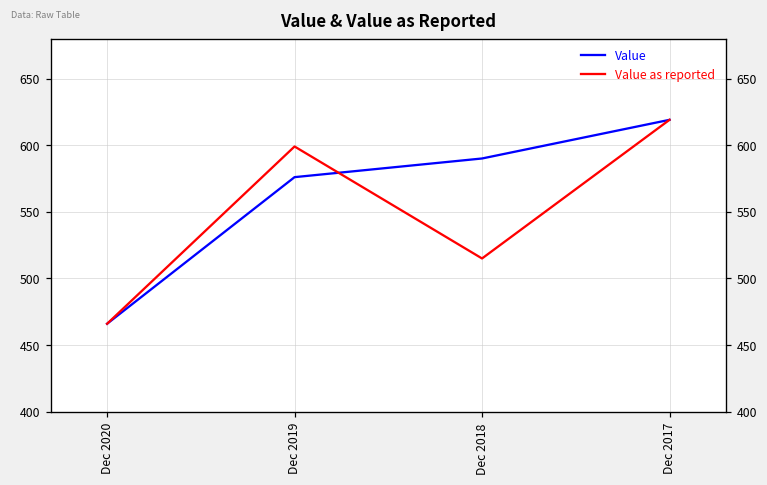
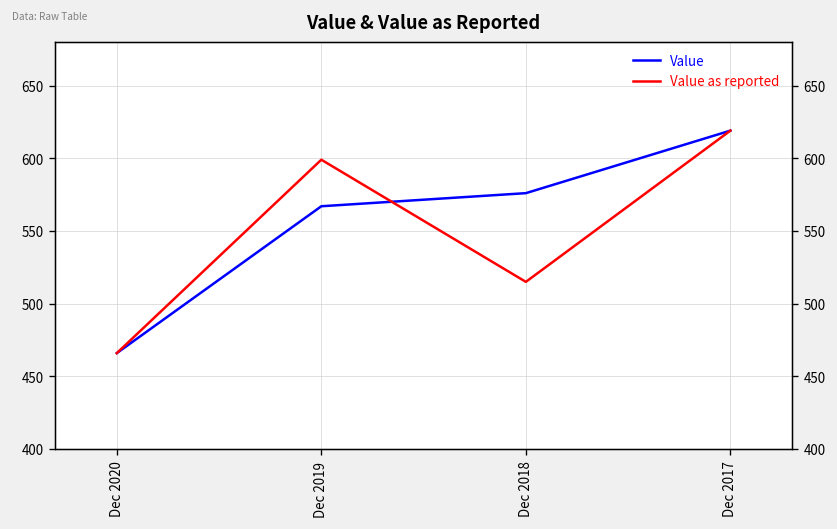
Value, Dec 2019: 576 -> 567
Value, Dec 2018: 590 -> 576
